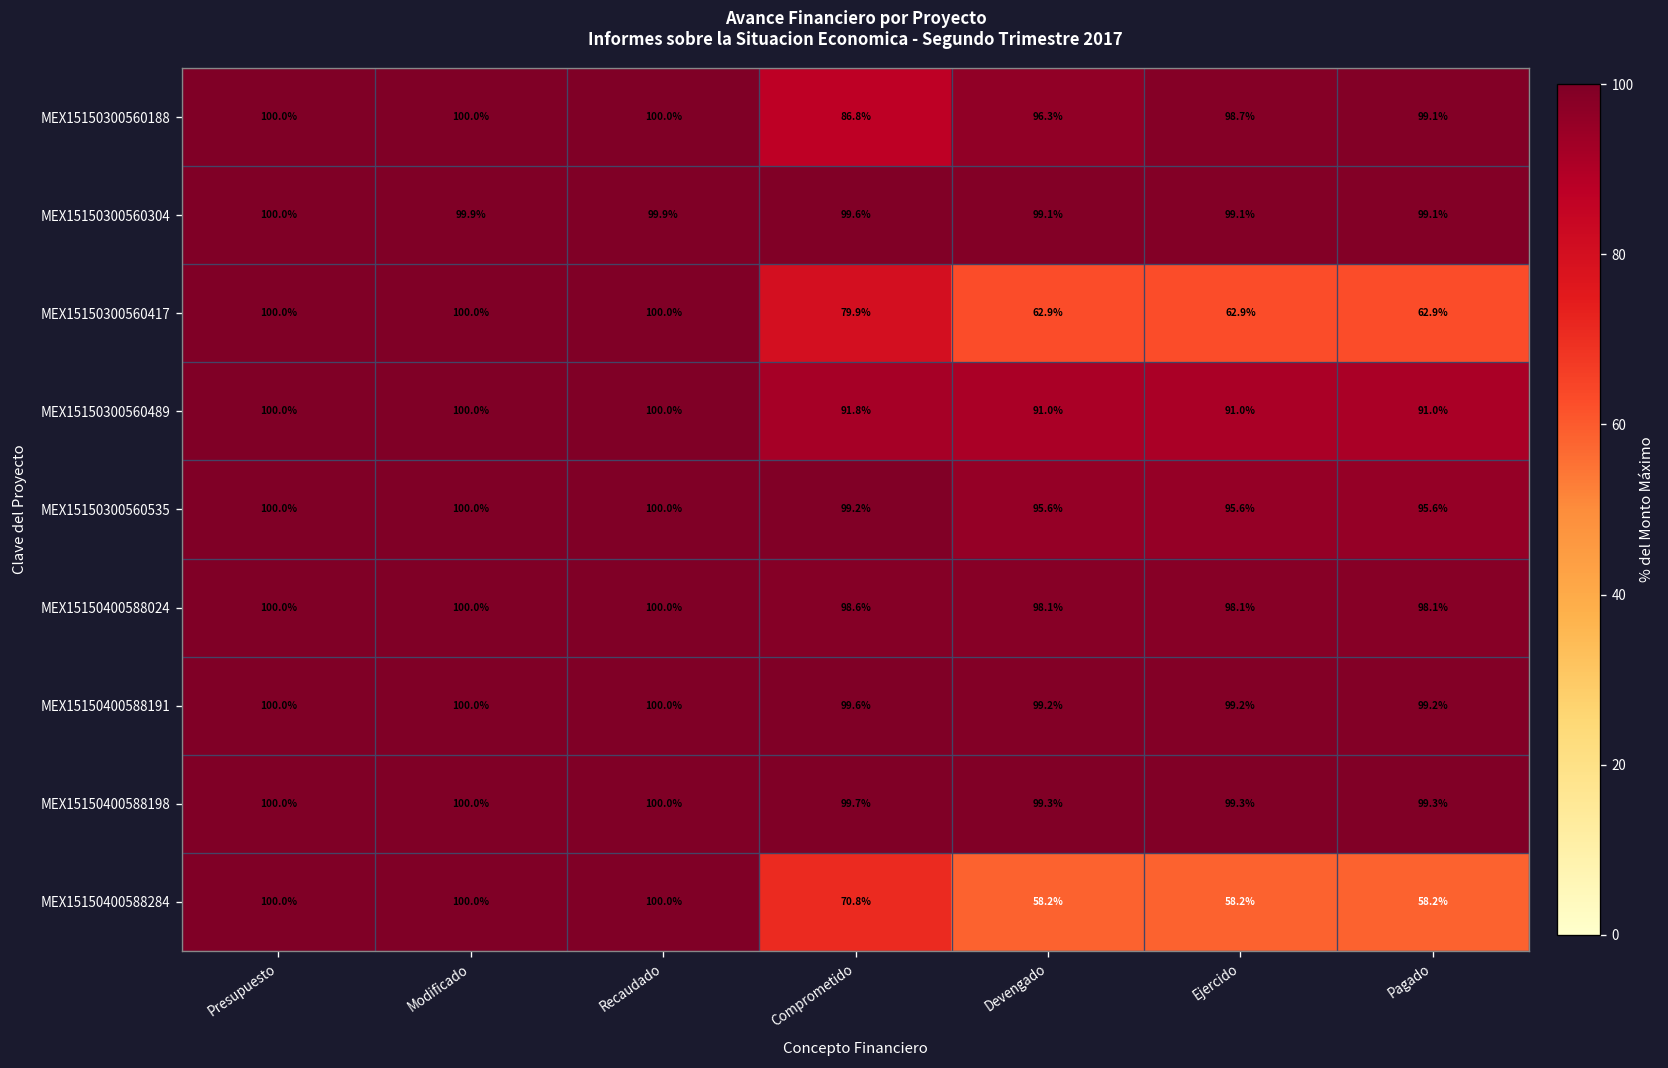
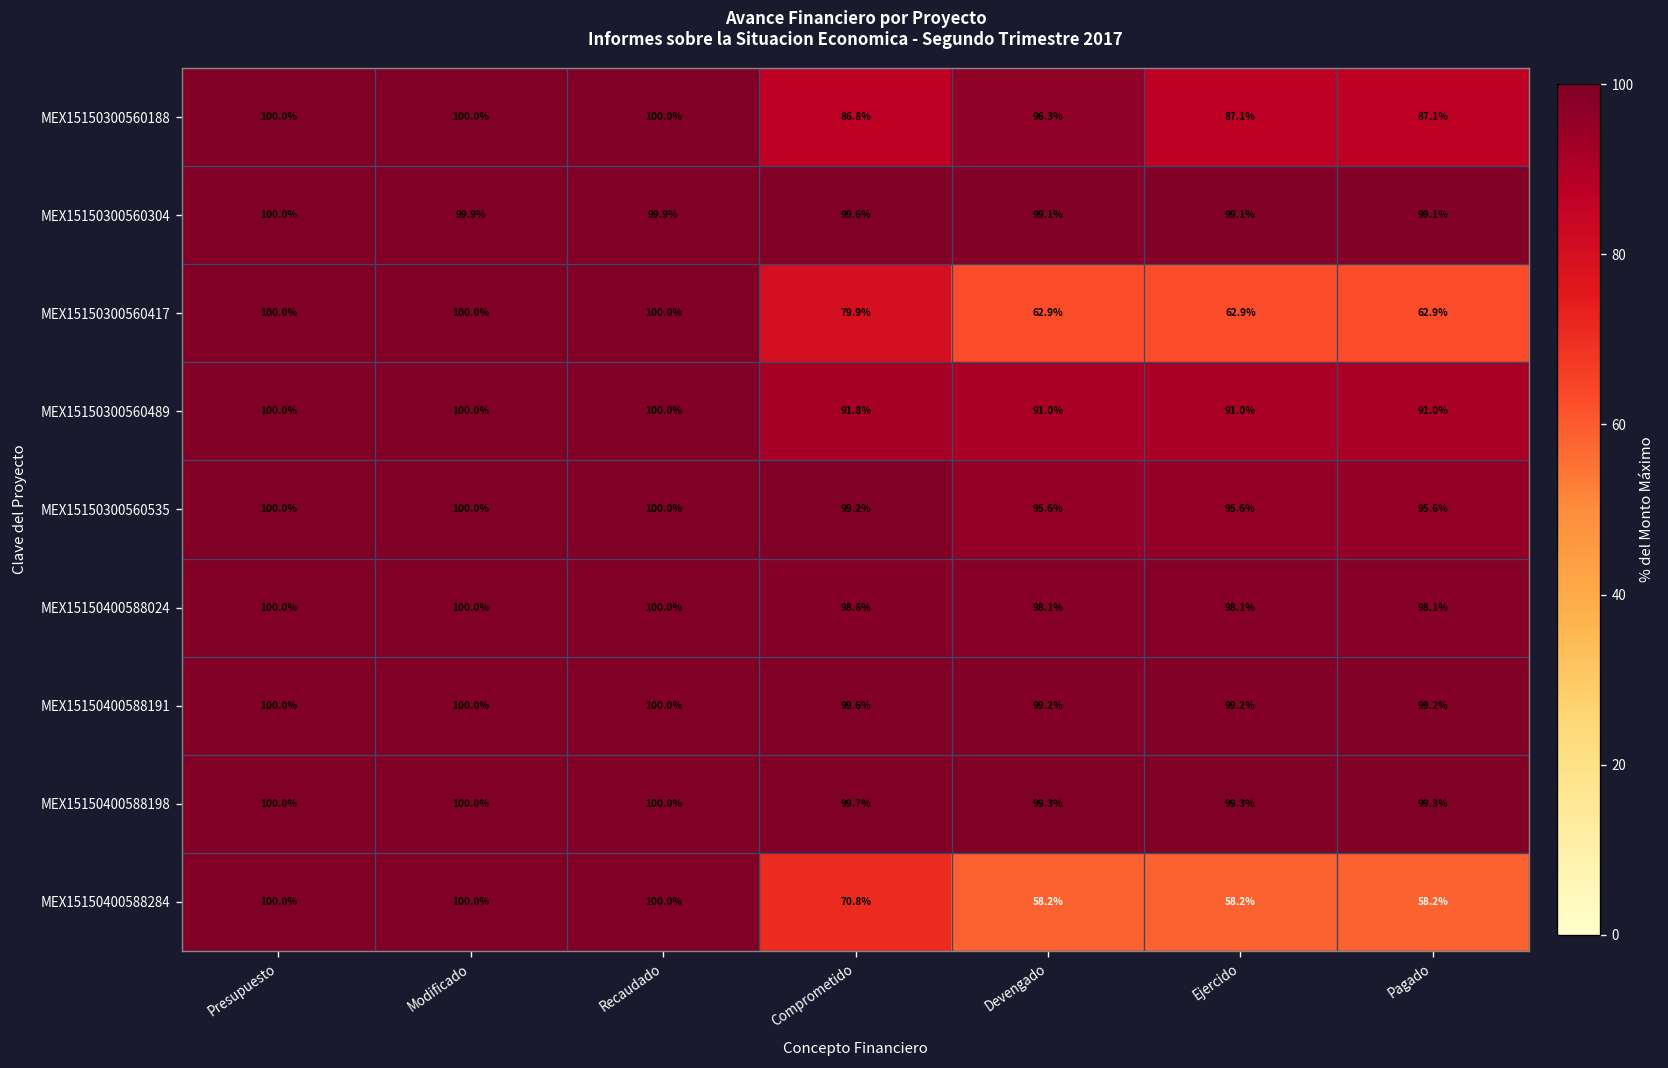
MEX15150300560188, Ejercido: 98.7% -> 87.1%
MEX15150300560188, Pagado: 99.1% -> 87.1%
